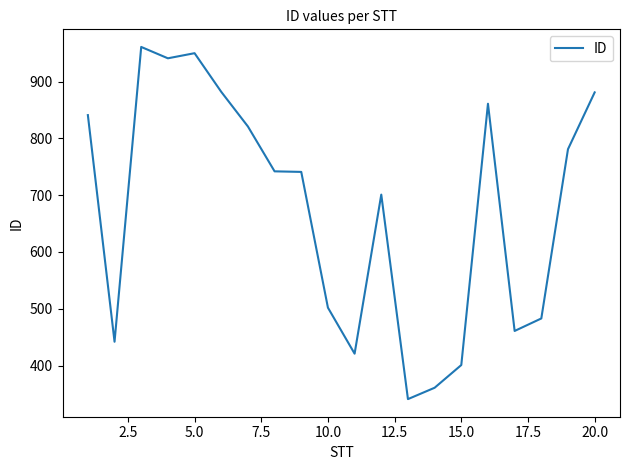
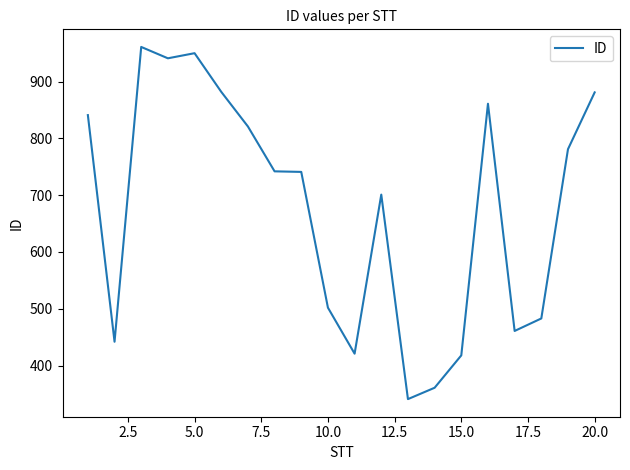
15.0: 400 -> 420
